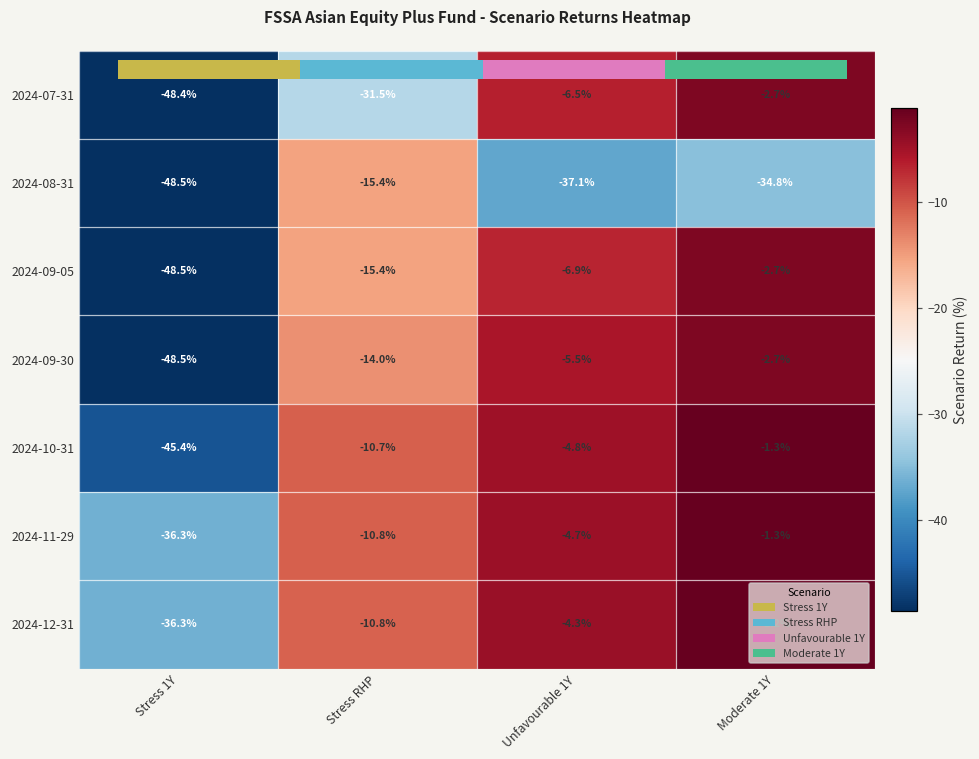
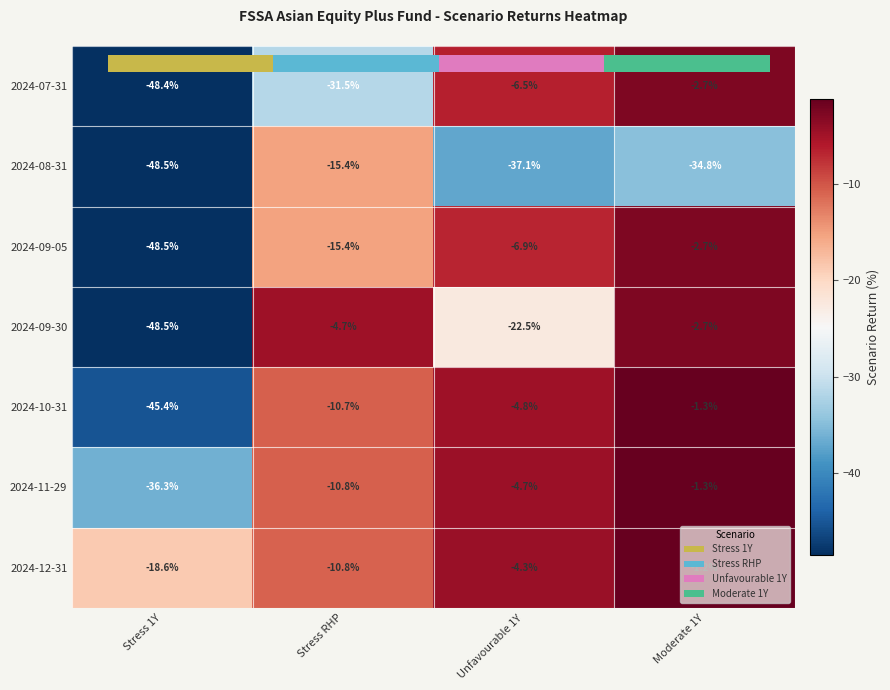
FSSA Asian Equity Plus Fund - Scenario Returns Heatmap, 2024-09-30, Stress RHP: -14.0% -> -4.7%
FSSA Asian Equity Plus Fund - Scenario Returns Heatmap, 2024-09-30, Unfavourable 1Y: -5.5% -> -22.5%
FSSA Asian Equity Plus Fund - Scenario Returns Heatmap, 2024-12-31, Stress 1Y: -36.3% -> -18.6%
